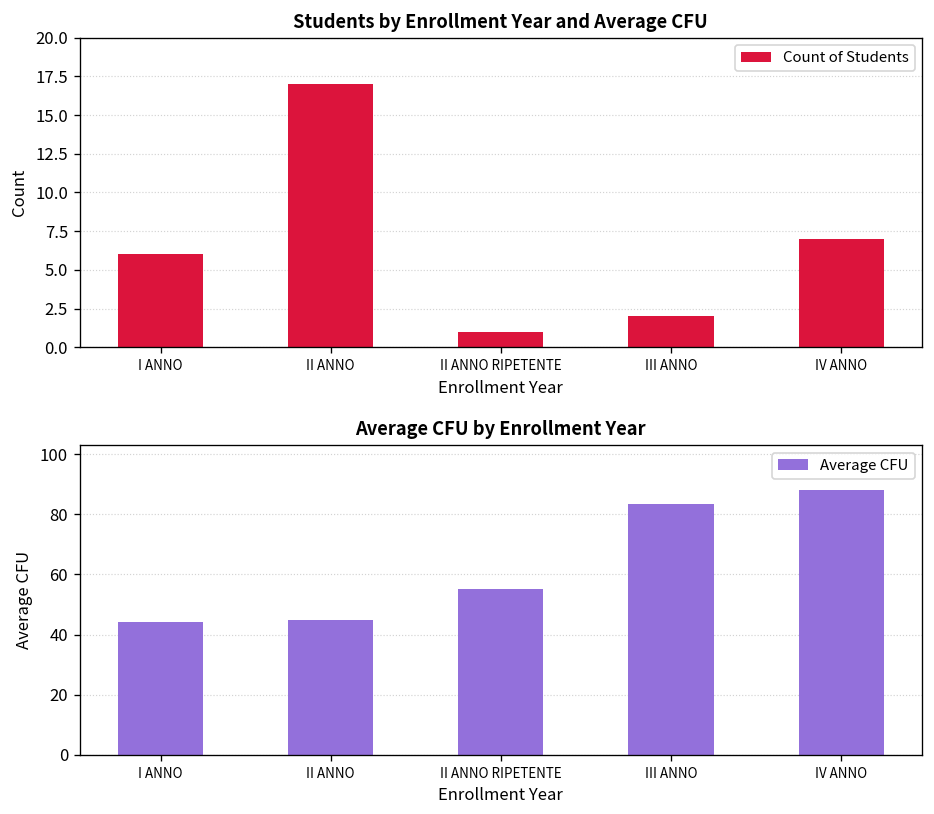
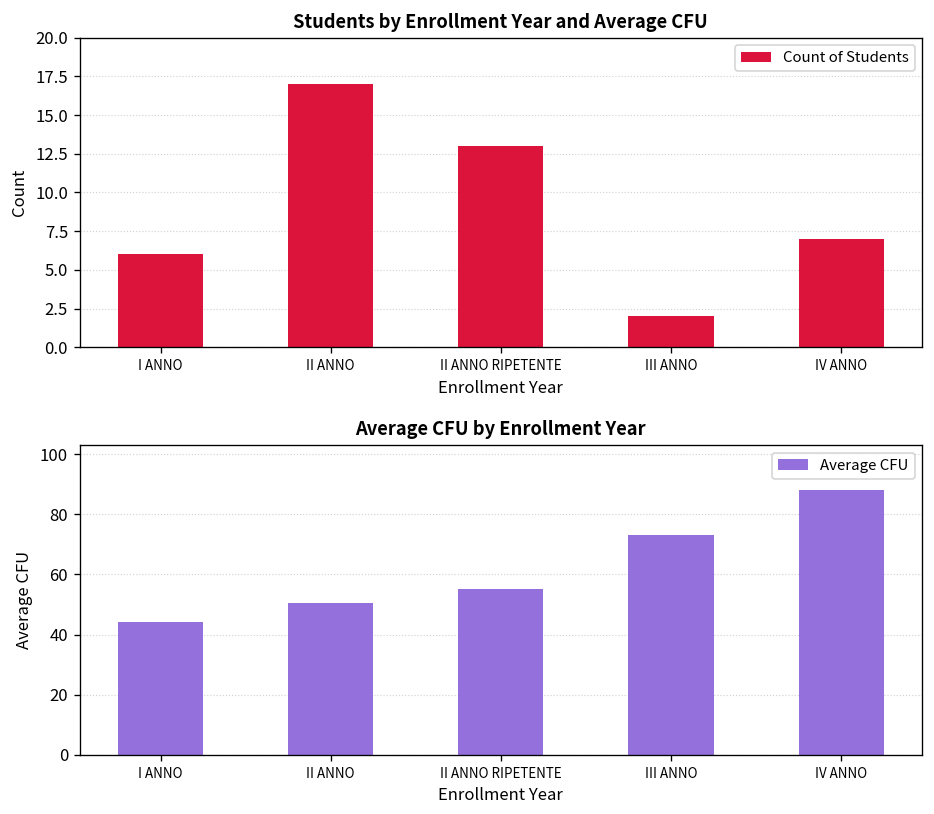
Students by Enrollment Year and Average CFU, II ANNO RIPETENTE: 1 -> 13
Average CFU by Enrollment Year, II ANNO: 45 -> 51
Average CFU by Enrollment Year, III ANNO: 84 -> 73
